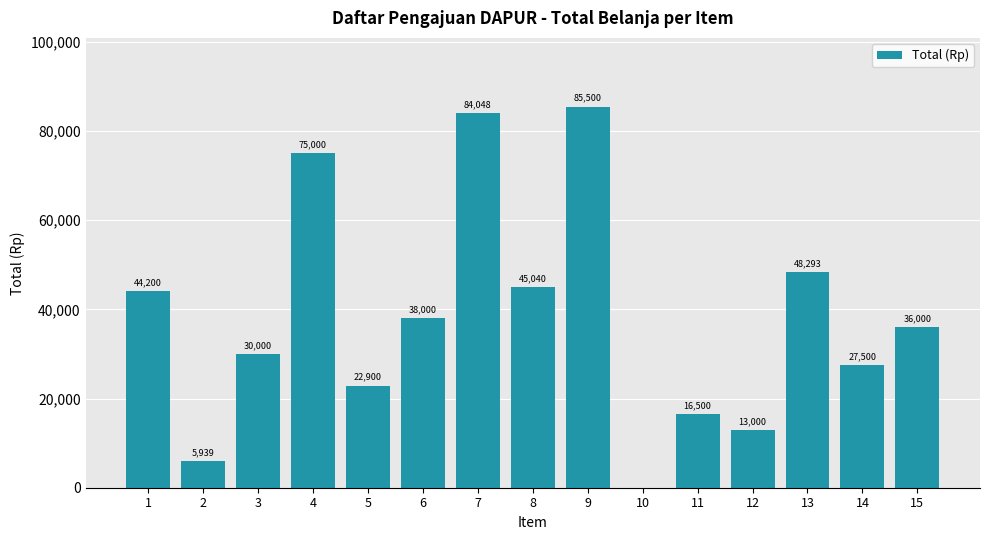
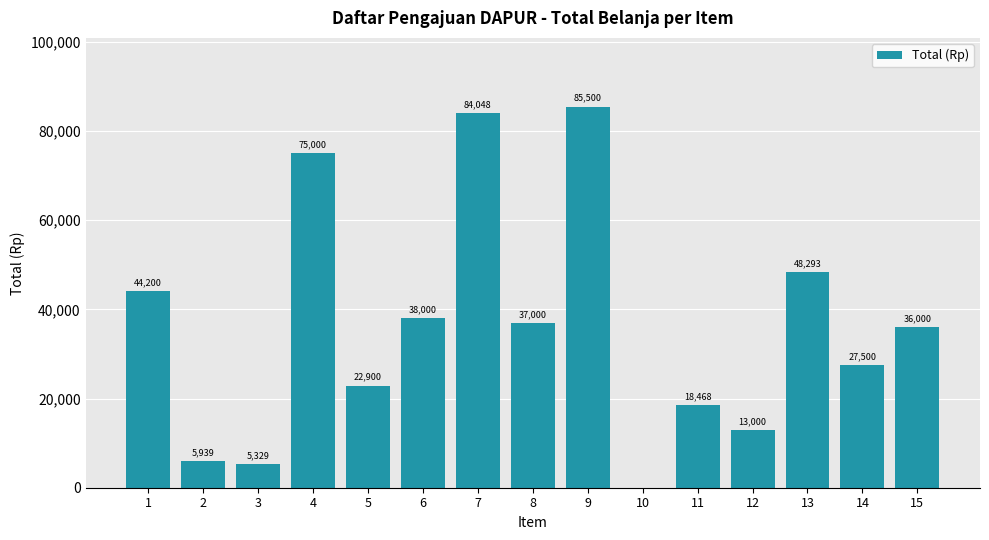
3: 30,000 -> 5,329
8: 45,040 -> 37,000
11: 16,500 -> 18,468
